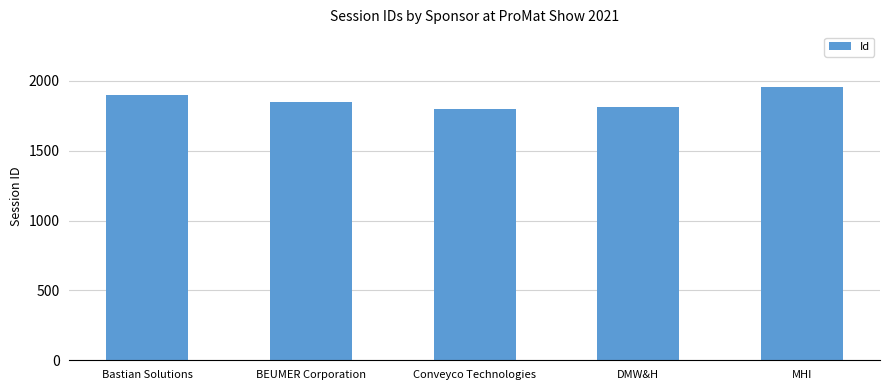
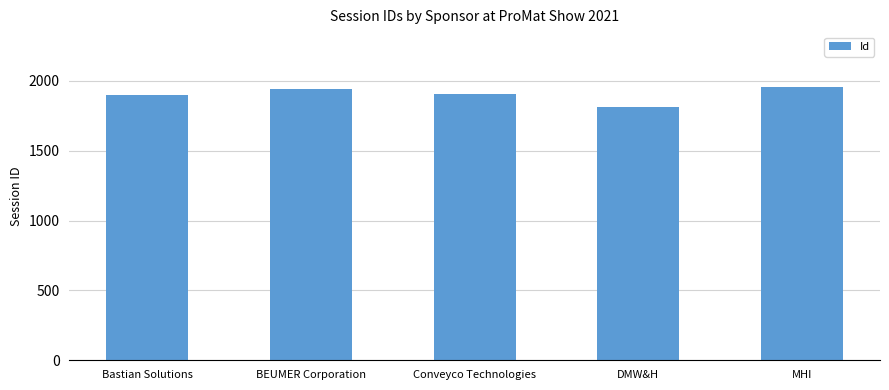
BEUMER Corporation: 1850 -> 1950
Conveyco Technologies: 1800 -> 1910
